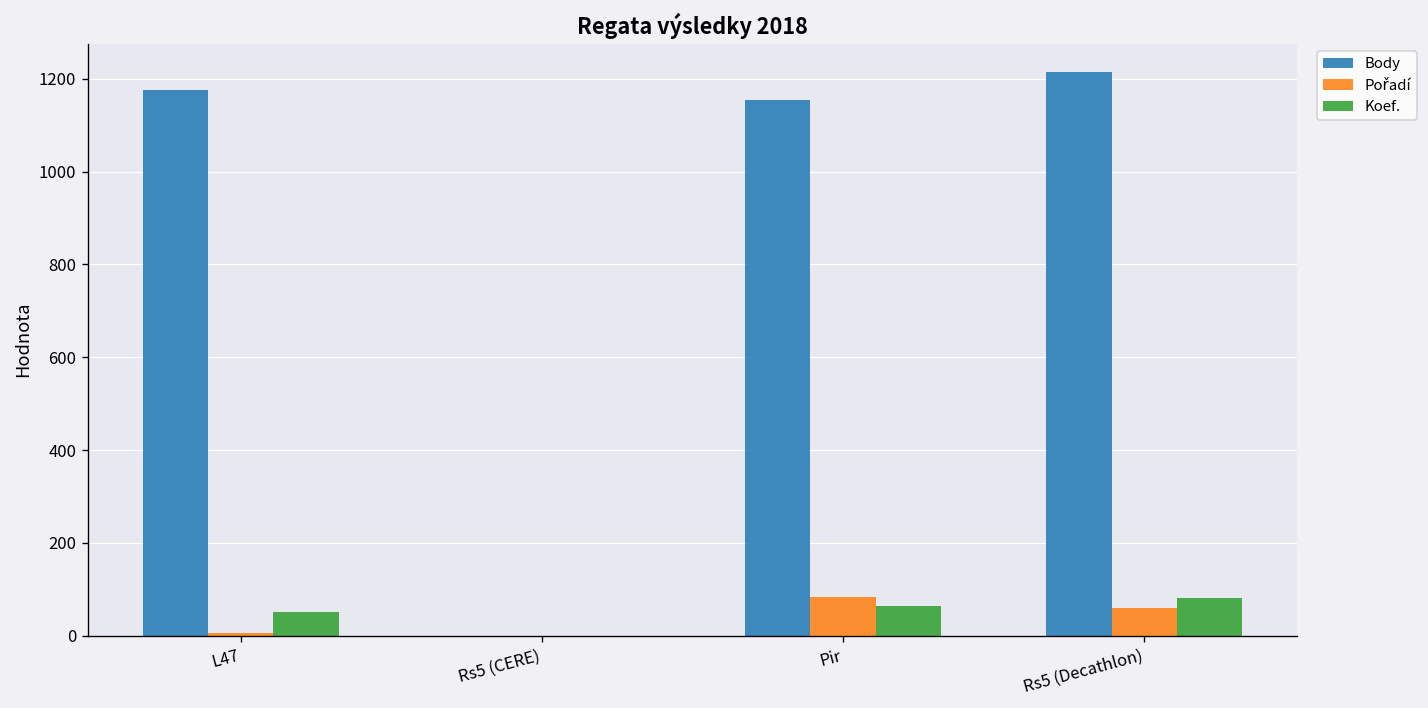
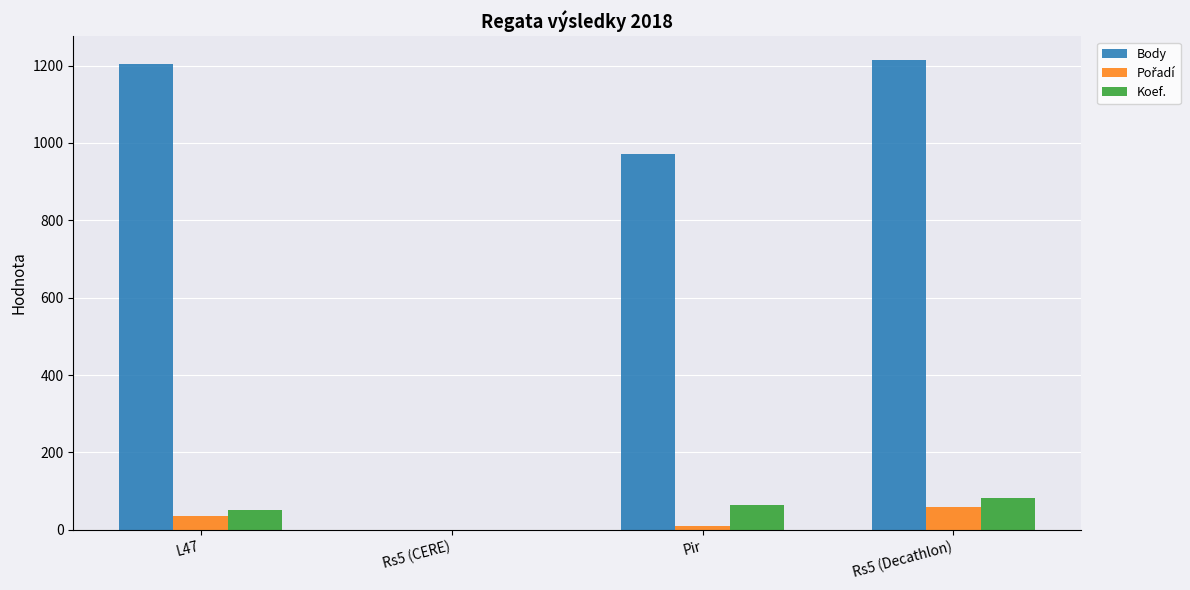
Body, L47: 1180 -> 1200
Pořadí, L47: 10 -> 40
Body, Pir: 1150 -> 970
Pořadí, Pir: 80 -> 10
